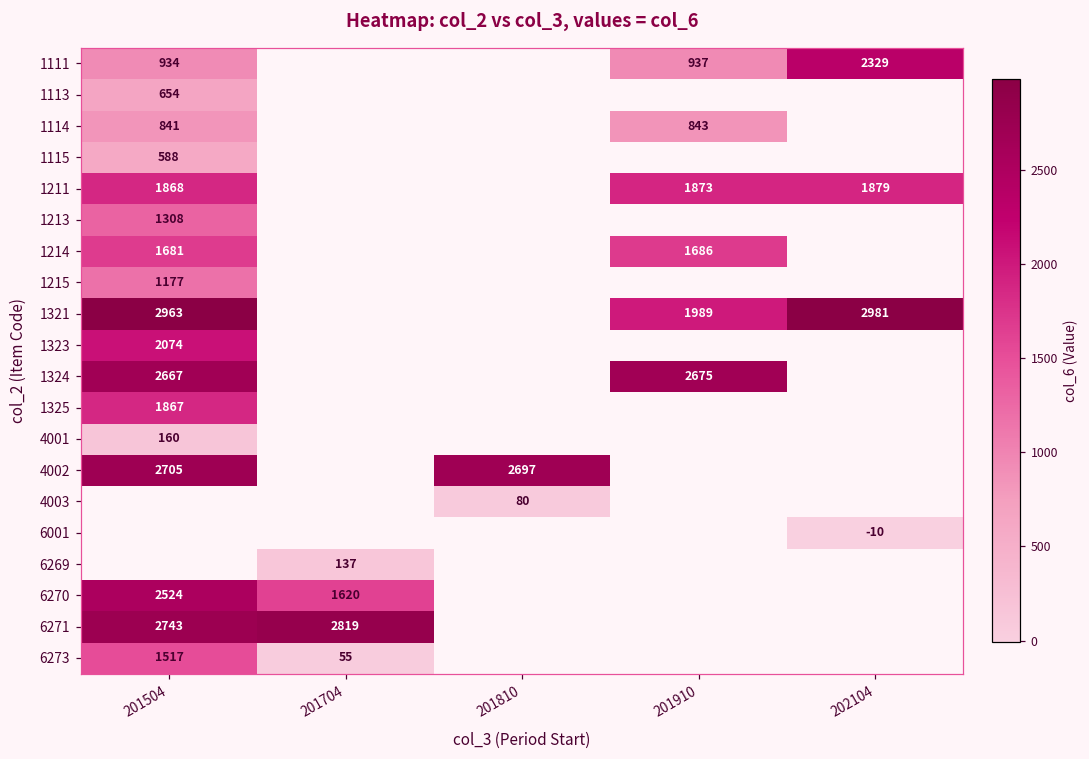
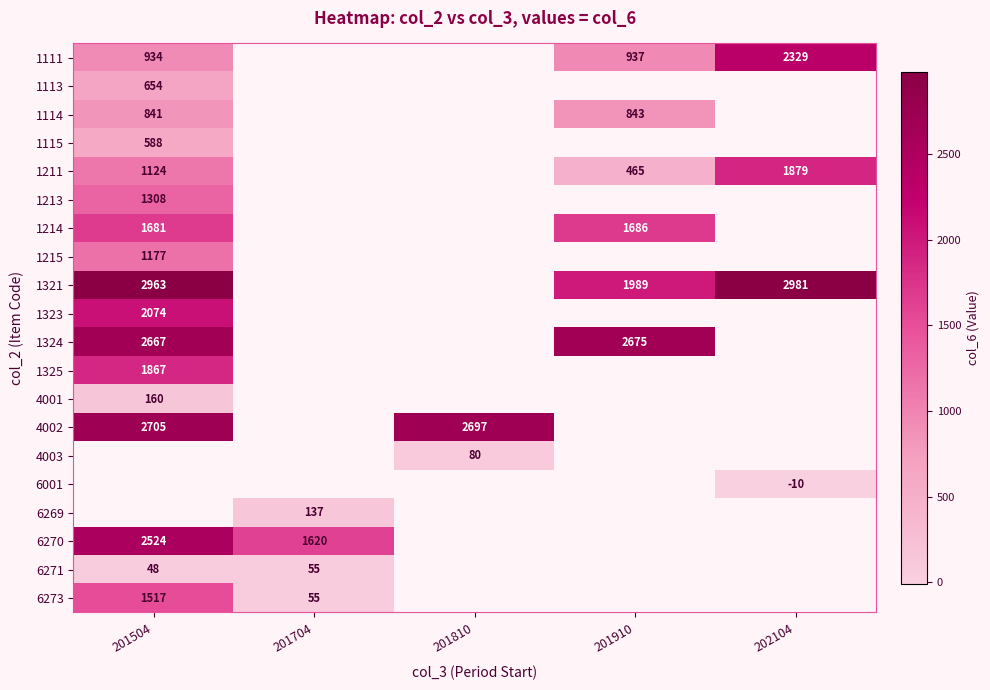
1211, 201504: 1868 -> 1124
1211, 201910: 1873 -> 465
6271, 201504: 2743 -> 48
6271, 201704: 2819 -> 55
